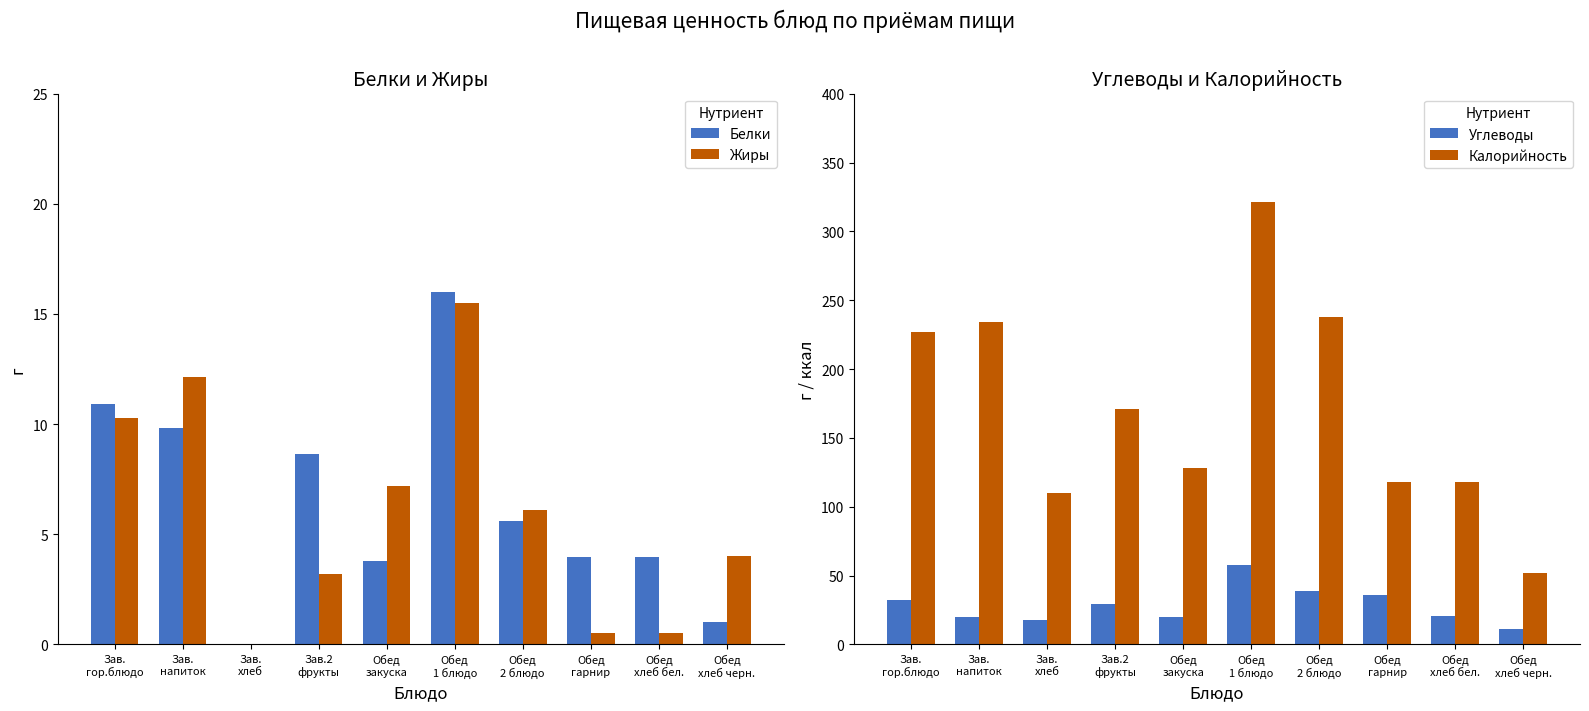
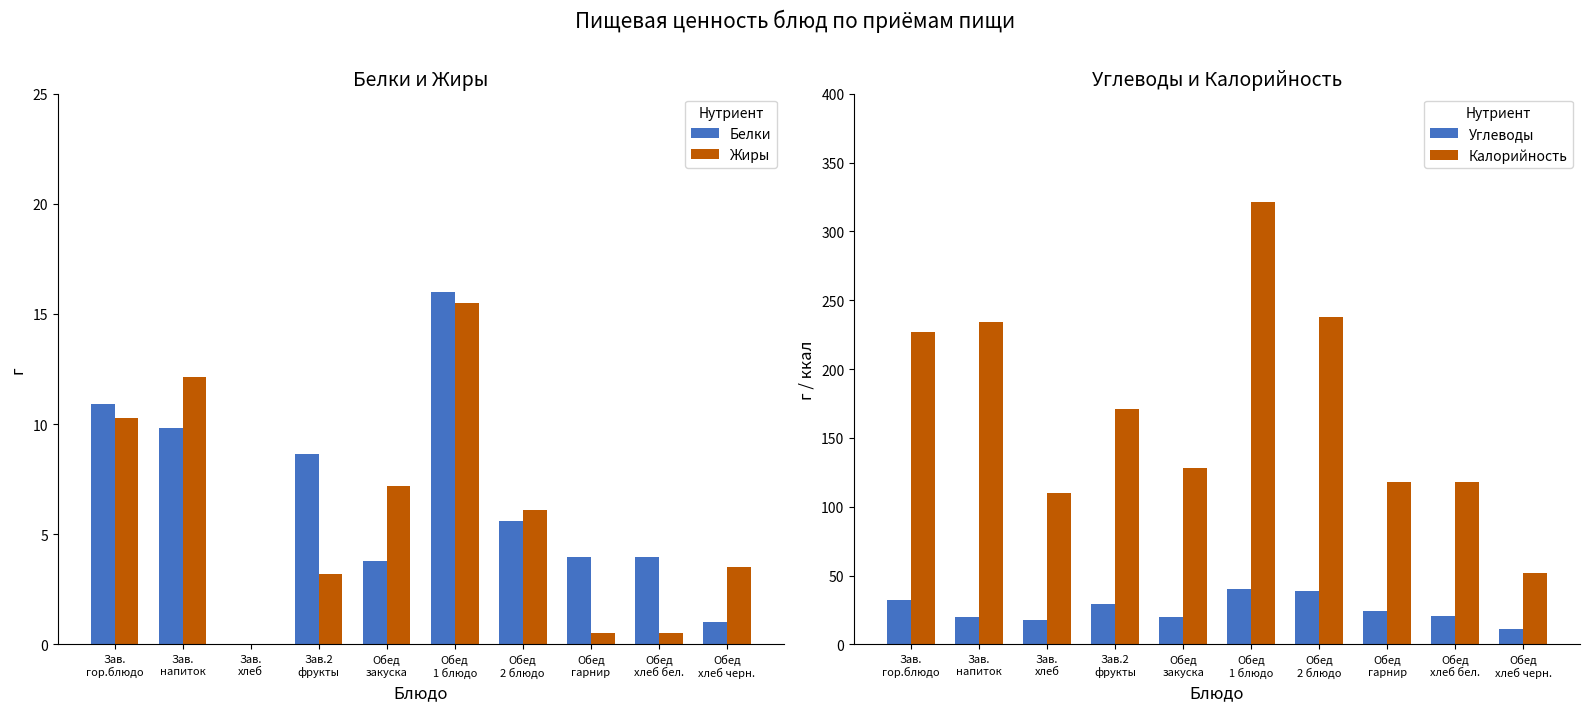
Белки и Жиры, Жиры, Обед хлеб черн.: 4.0 -> 3.5
Углеводы и Калорийность, Углеводы, Обед 1 блюдо: 58 -> 40
Углеводы и Калорийность, Углеводы, Обед гарнир: 36 -> 24
